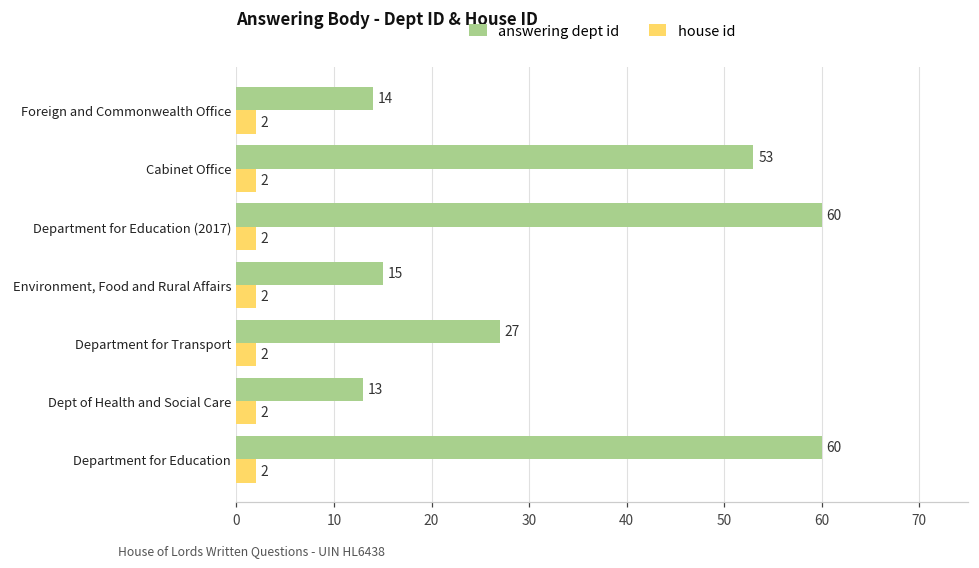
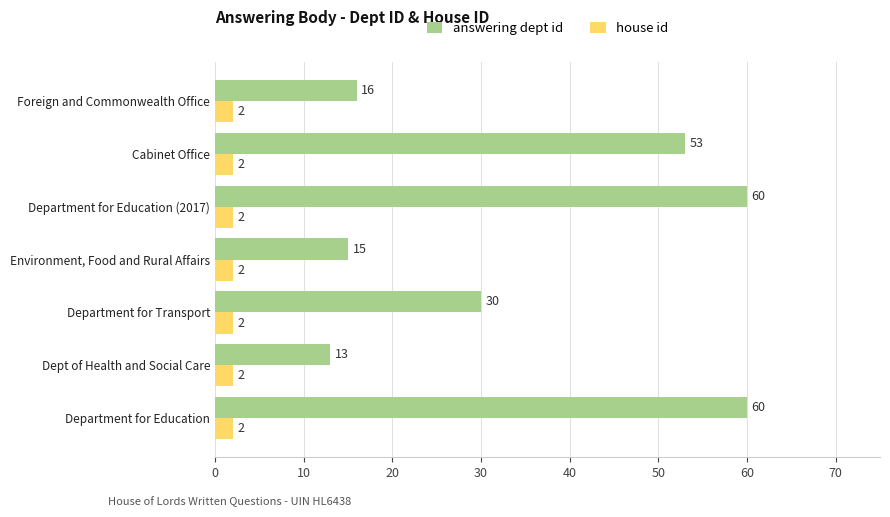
answering dept id, Foreign and Commonwealth Office: 14 -> 16
answering dept id, Department for Transport: 27 -> 30
